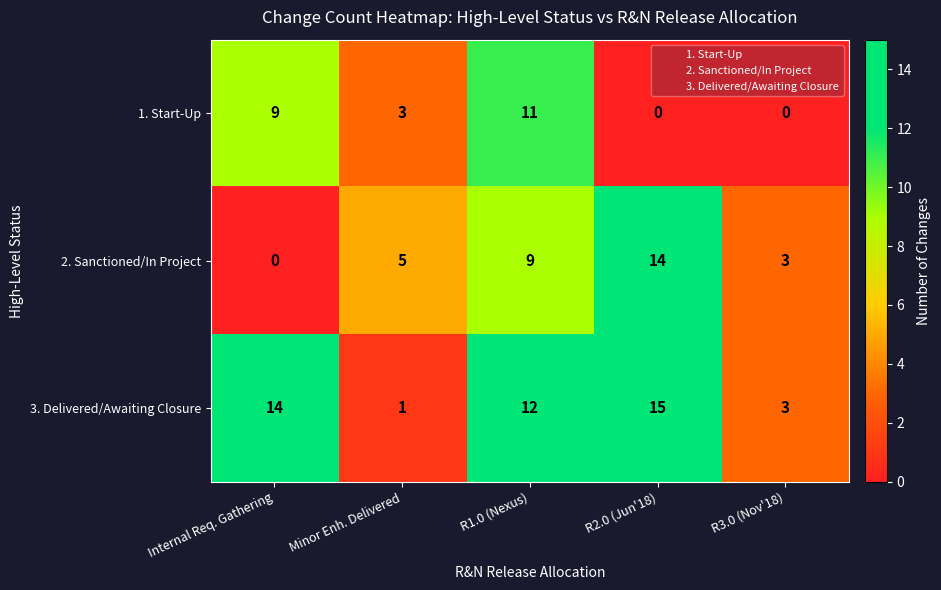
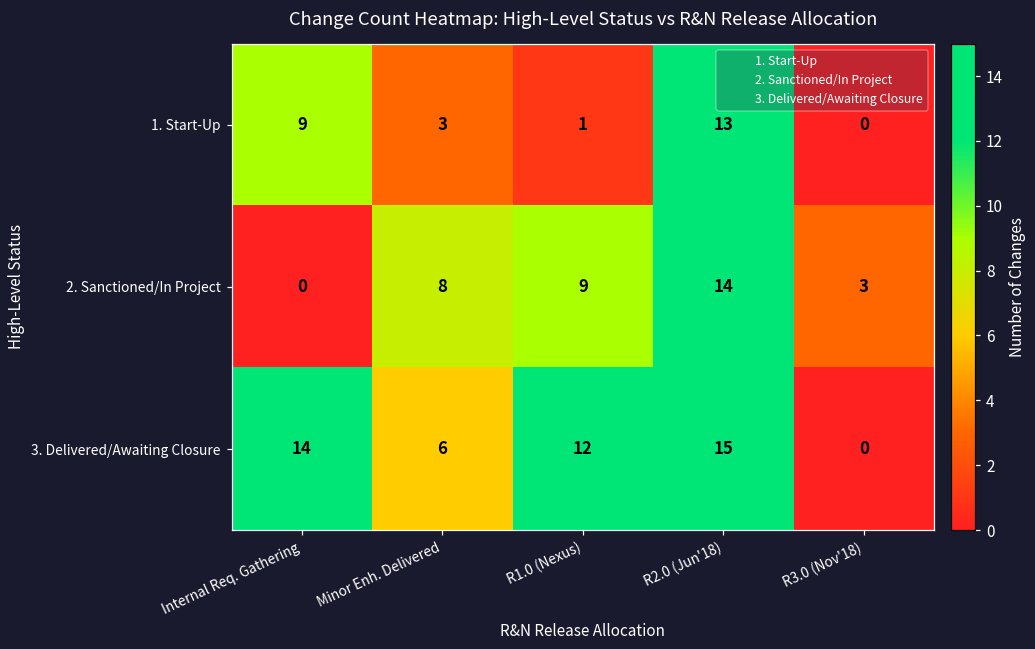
1. Start-Up, R1.0 (Nexus): 11 -> 1
1. Start-Up, R2.0 (Jun'18): 0 -> 13
2. Sanctioned/In Project, Minor Enh. Delivered: 5 -> 8
3. Delivered/Awaiting Closure, Minor Enh. Delivered: 1 -> 6
3. Delivered/Awaiting Closure, R3.0 (Nov'18): 3 -> 0
